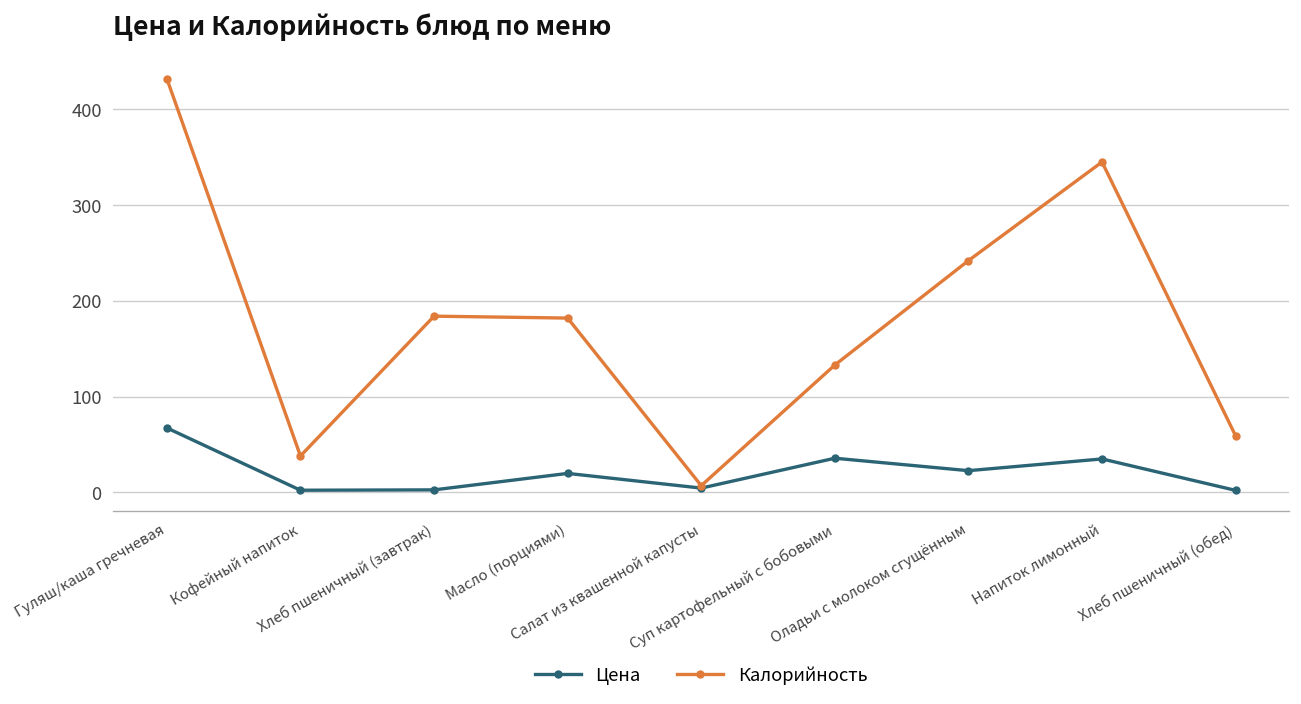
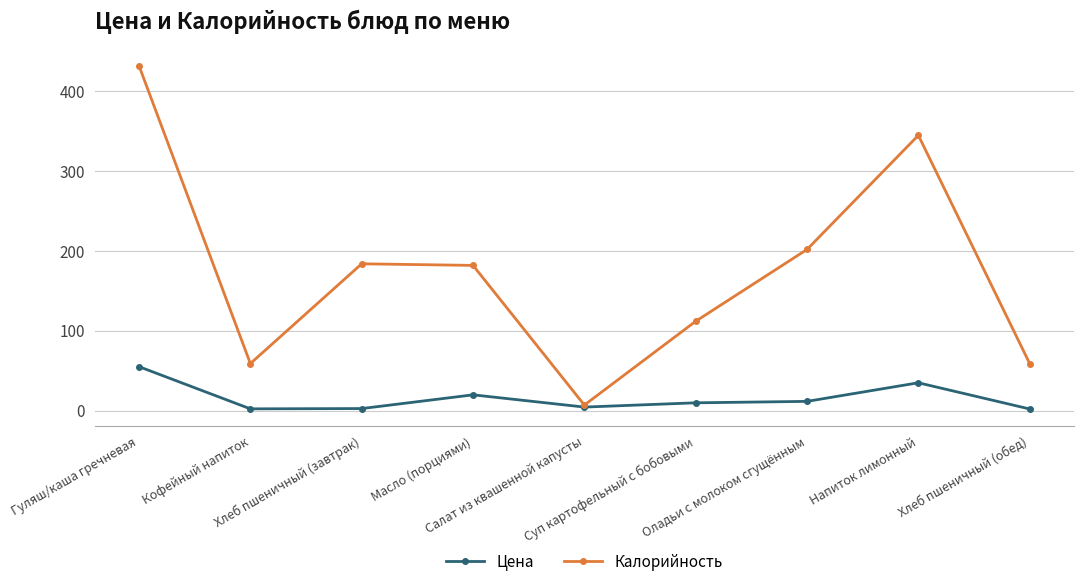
Цена, Гуляш/каша гречневая: 70 -> 60
Калорийность, Кофейный напиток: 40 -> 60
Цена, Суп картофельный с бобовыми: 40 -> 10
Калорийность, Суп картофельный с бобовыми: 130 -> 110
Цена, Оладьи с молоком сгущённым: 20 -> 10
Калорийность, Оладьи с молоком сгущённым: 240 -> 200
